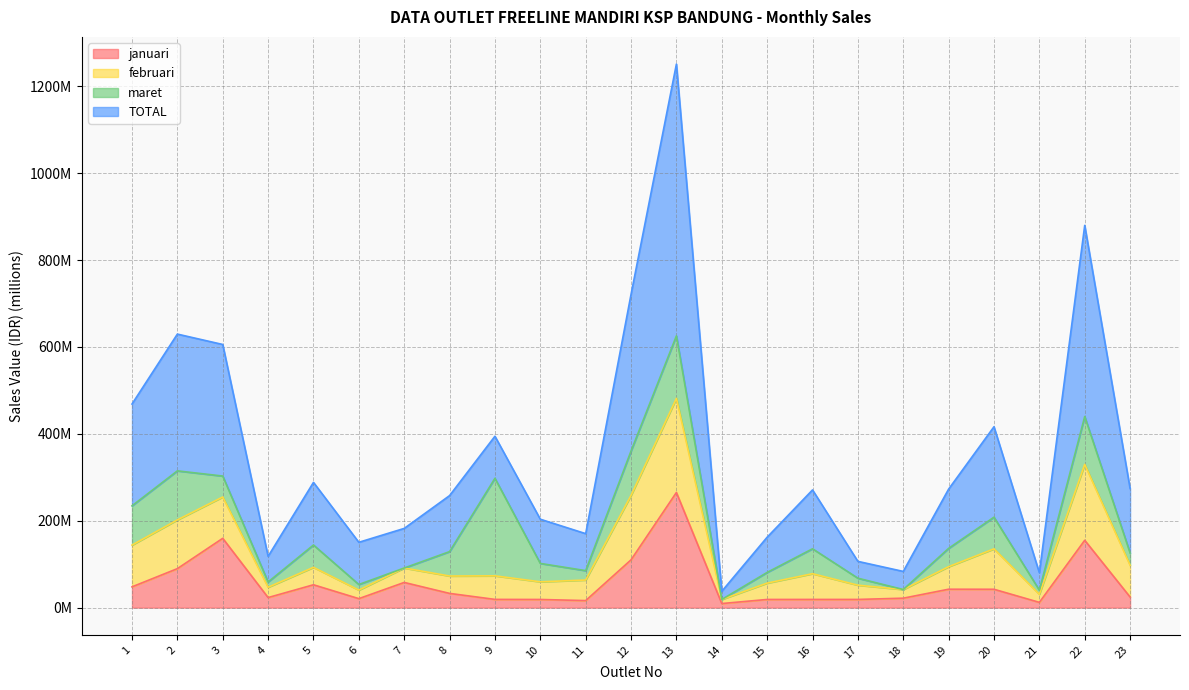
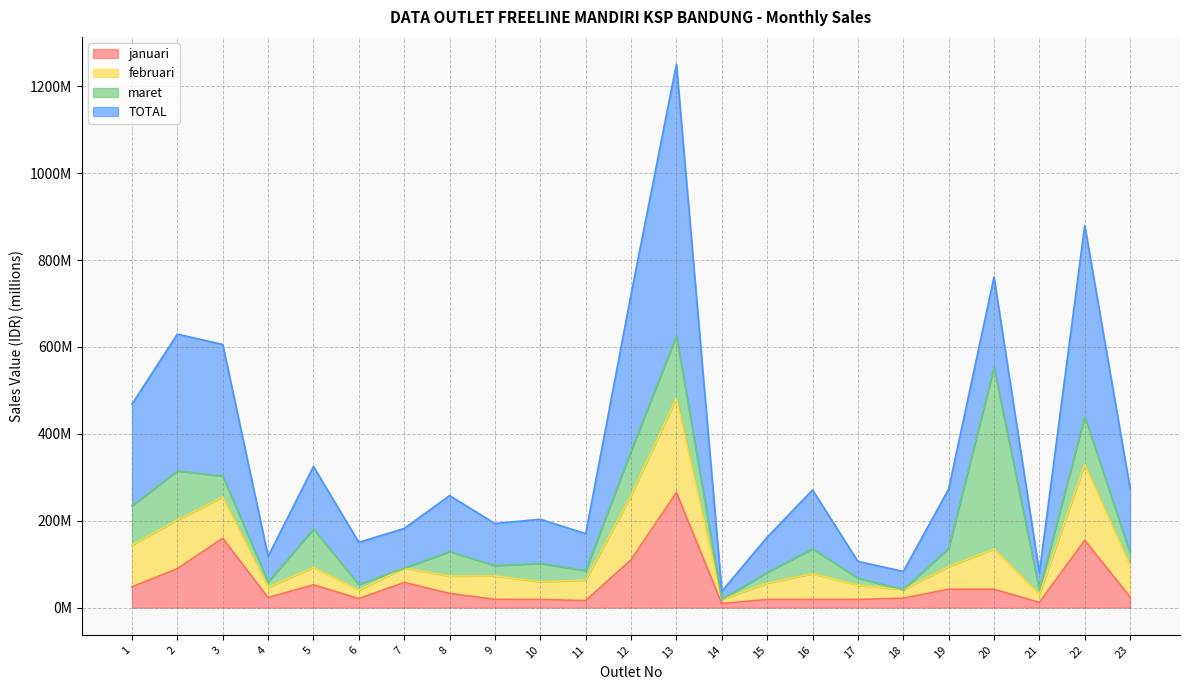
maret, 5: 50000000 -> 90000000
maret, 9: 220000000 -> 20000000
maret, 20: 70000000 -> 420000000
